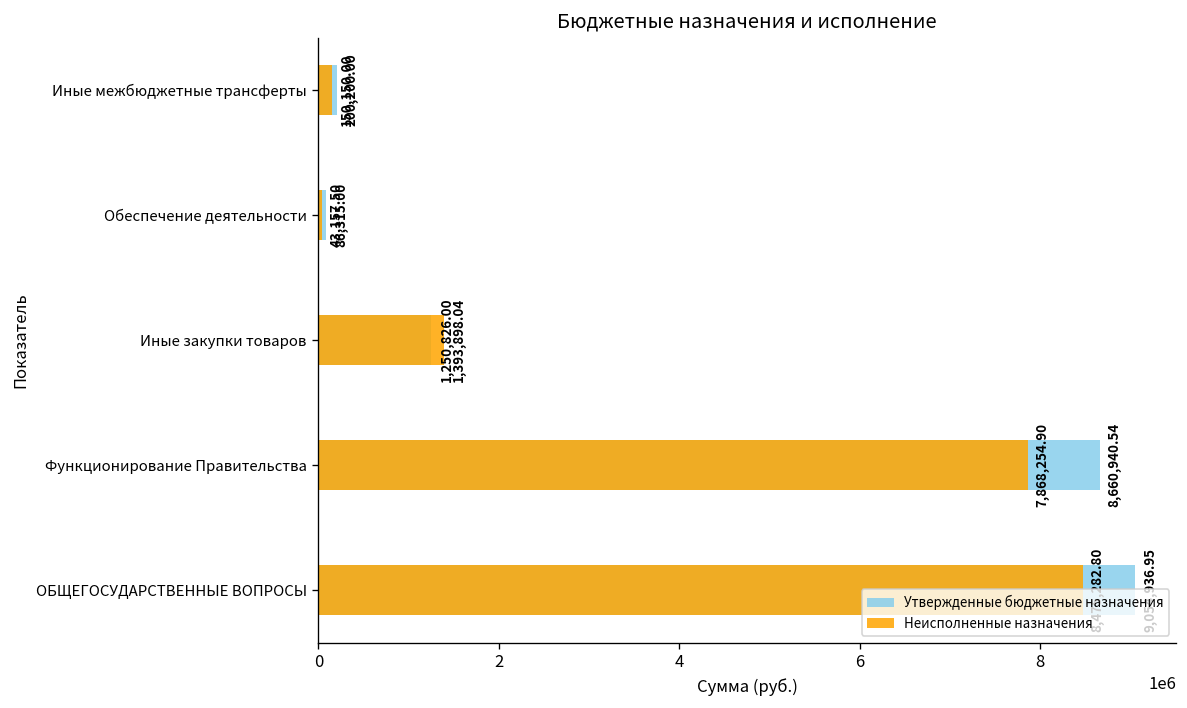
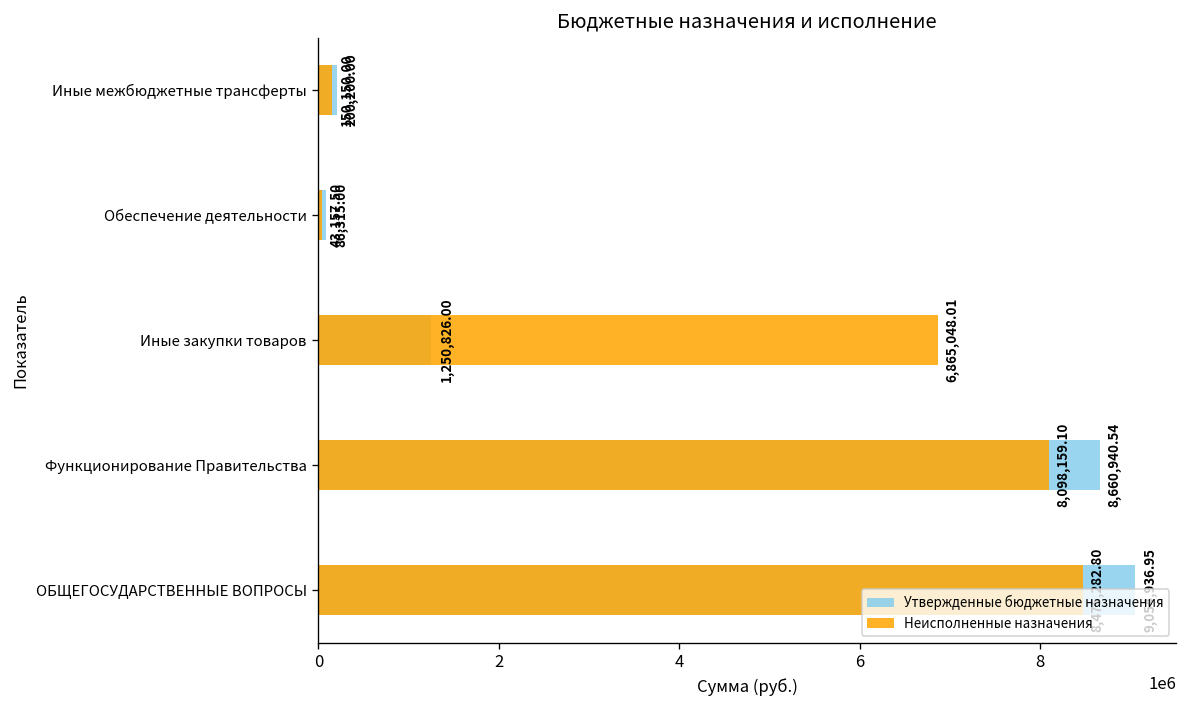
Неисполненные назначения, Иные закупки товаров: 1,393,898.04 -> 6,865,048.01
Неисполненные назначения, Функционирование Правительства: 7,868,254.90 -> 8,098,159.10
